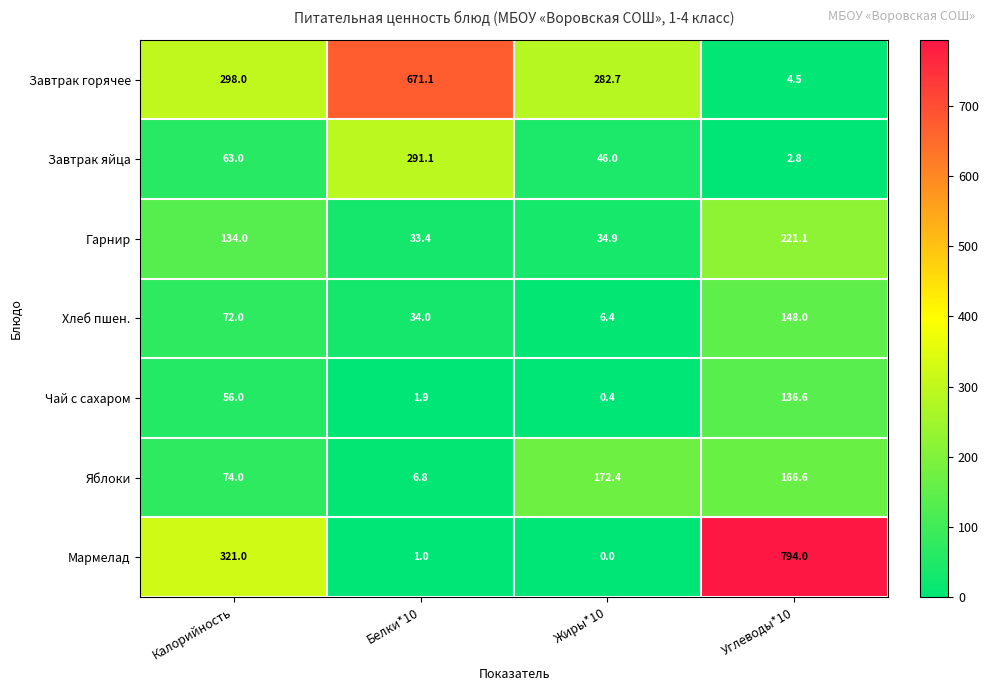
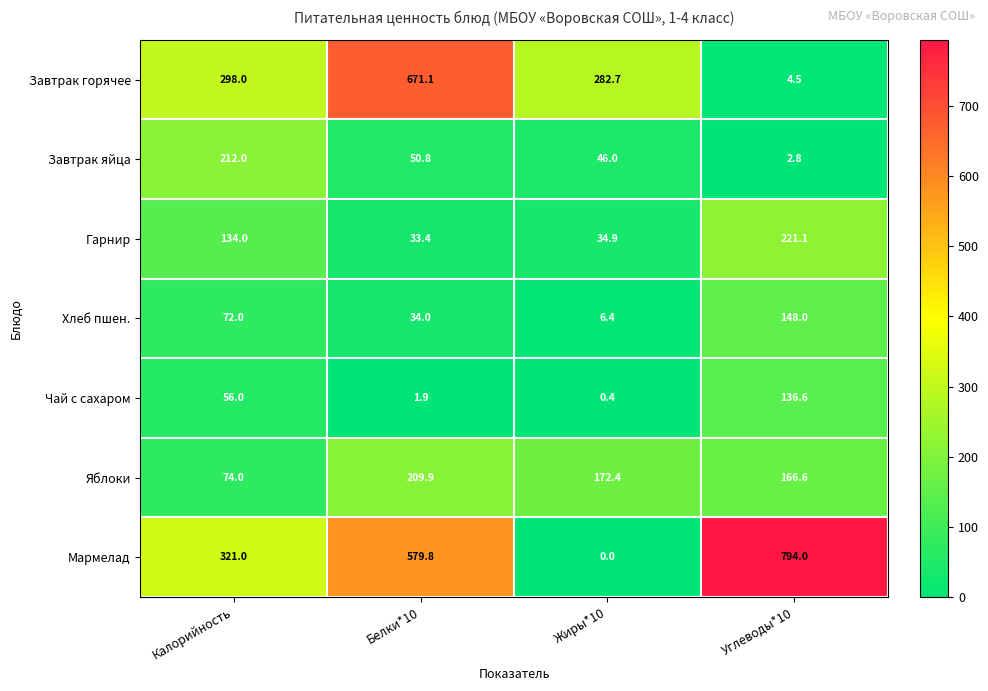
Завтрак яйца, Калорийность: 63.0 -> 212.0
Завтрак яйца, Белки*10: 291.1 -> 50.8
Яблоки, Белки*10: 6.8 -> 209.9
Мармелад, Белки*10: 1.0 -> 579.8
